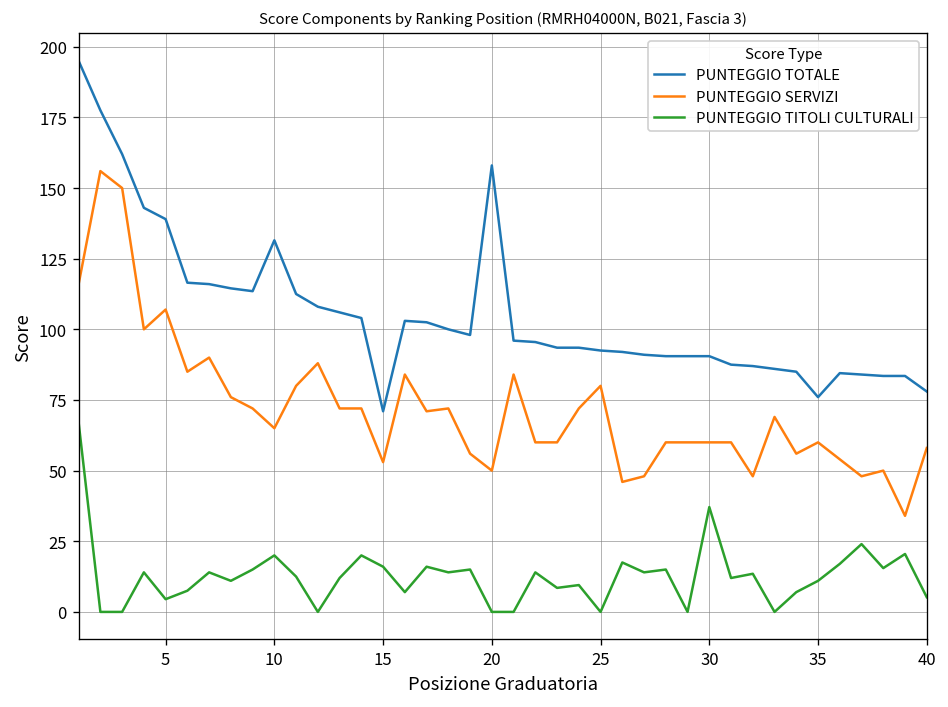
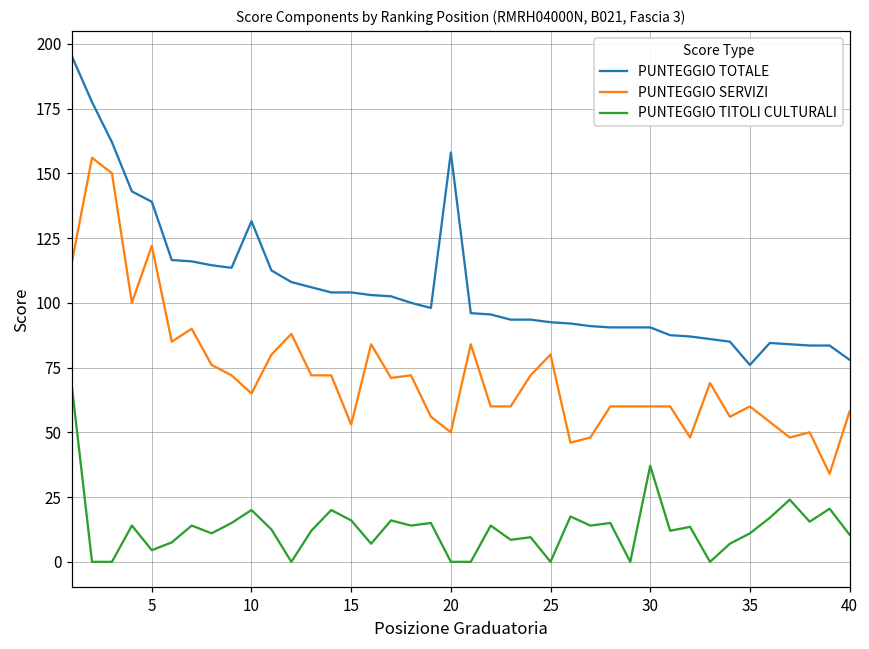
PUNTEGGIO SERVIZI, 5: 107 -> 122
PUNTEGGIO TOTALE, 15: 71 -> 104
PUNTEGGIO TITOLI CULTURALI, 40: 5 -> 11
